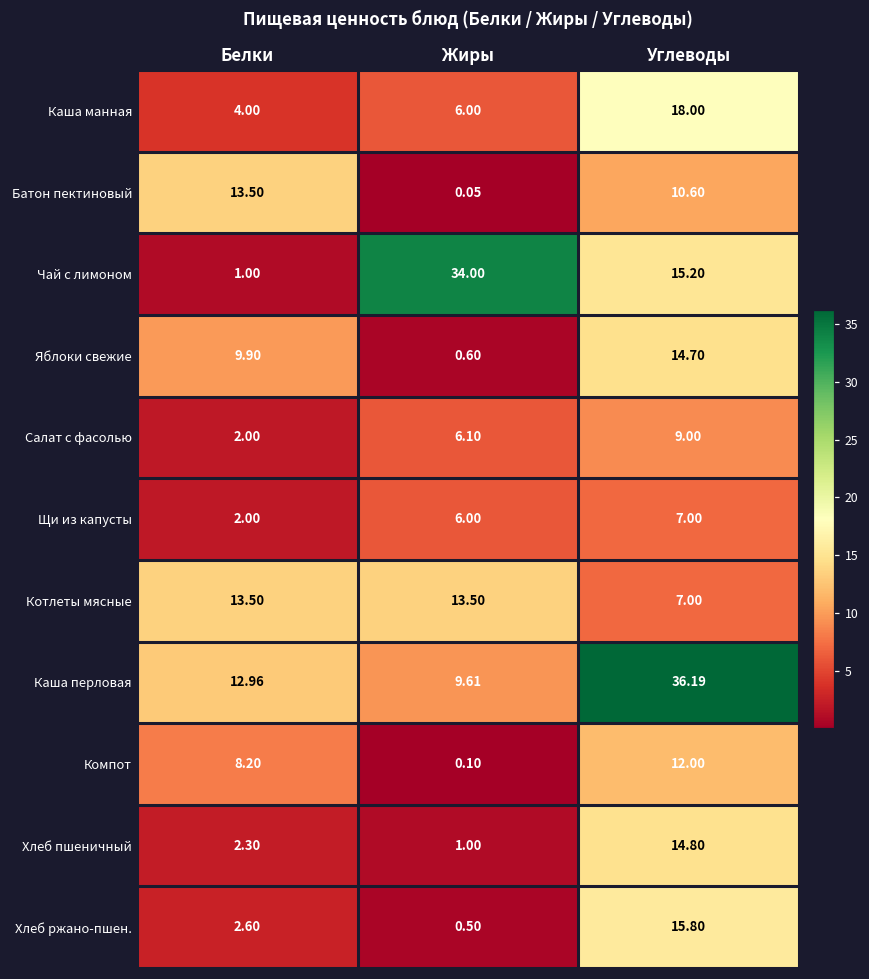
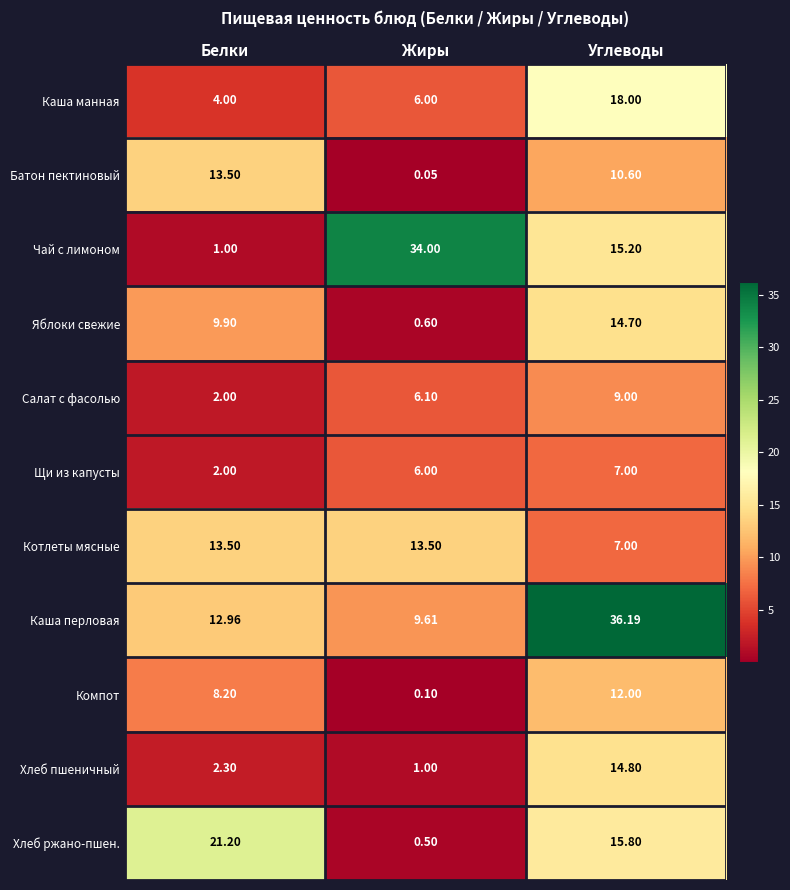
Хлеб ржано-пшен., Белки: 2.60 -> 21.20
